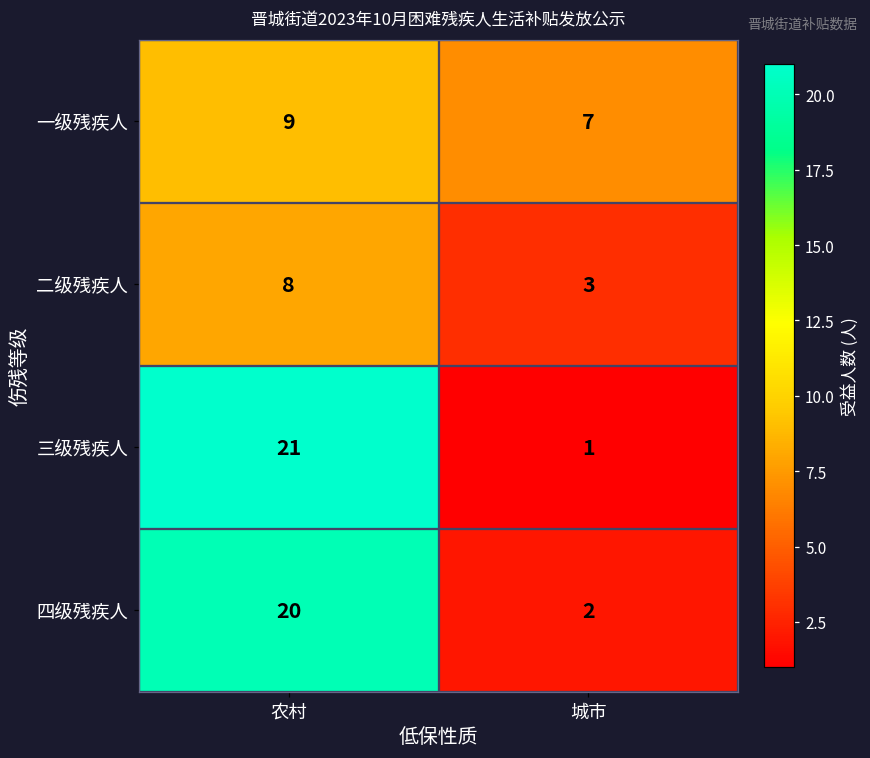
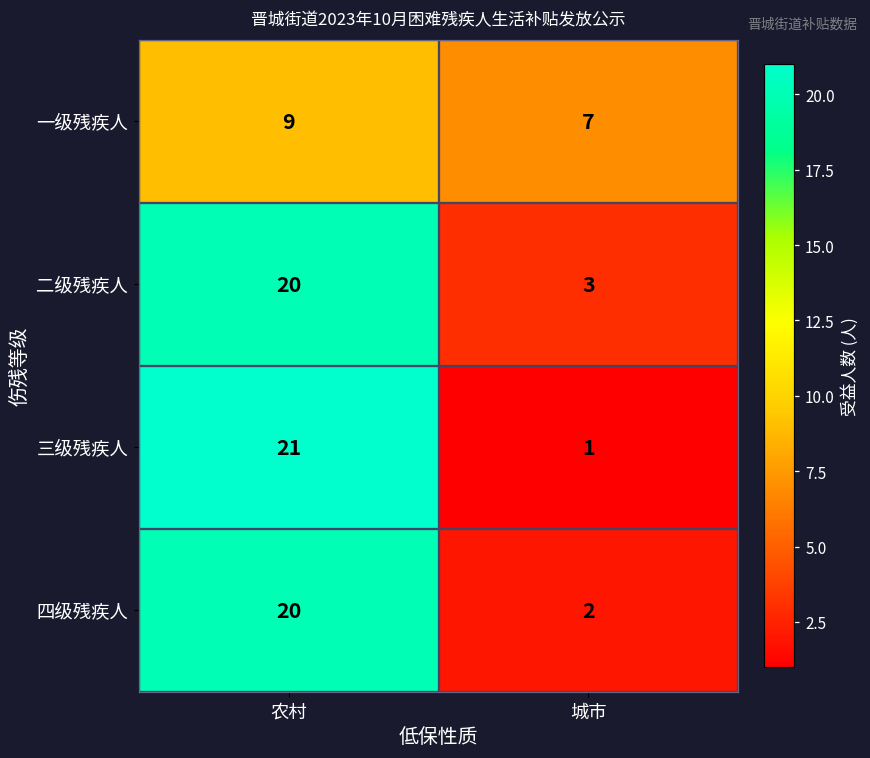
二级残疾人, 农村: 8 -> 20
